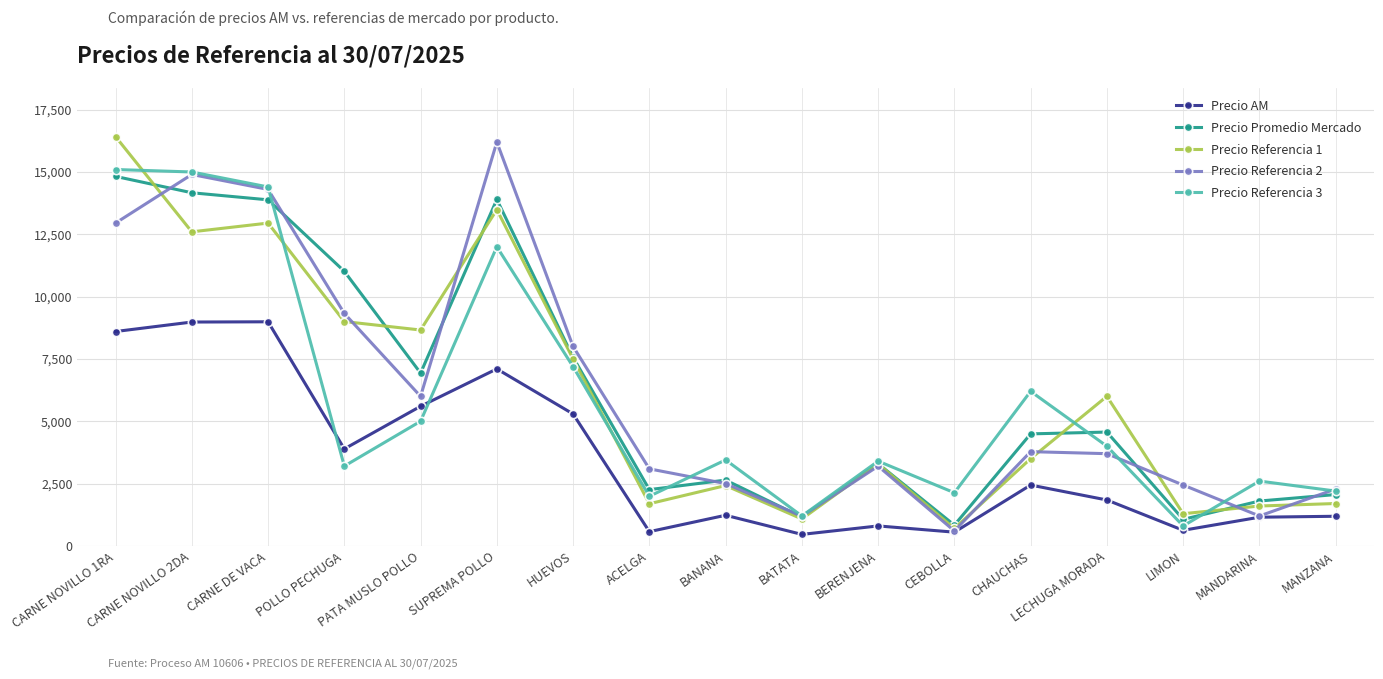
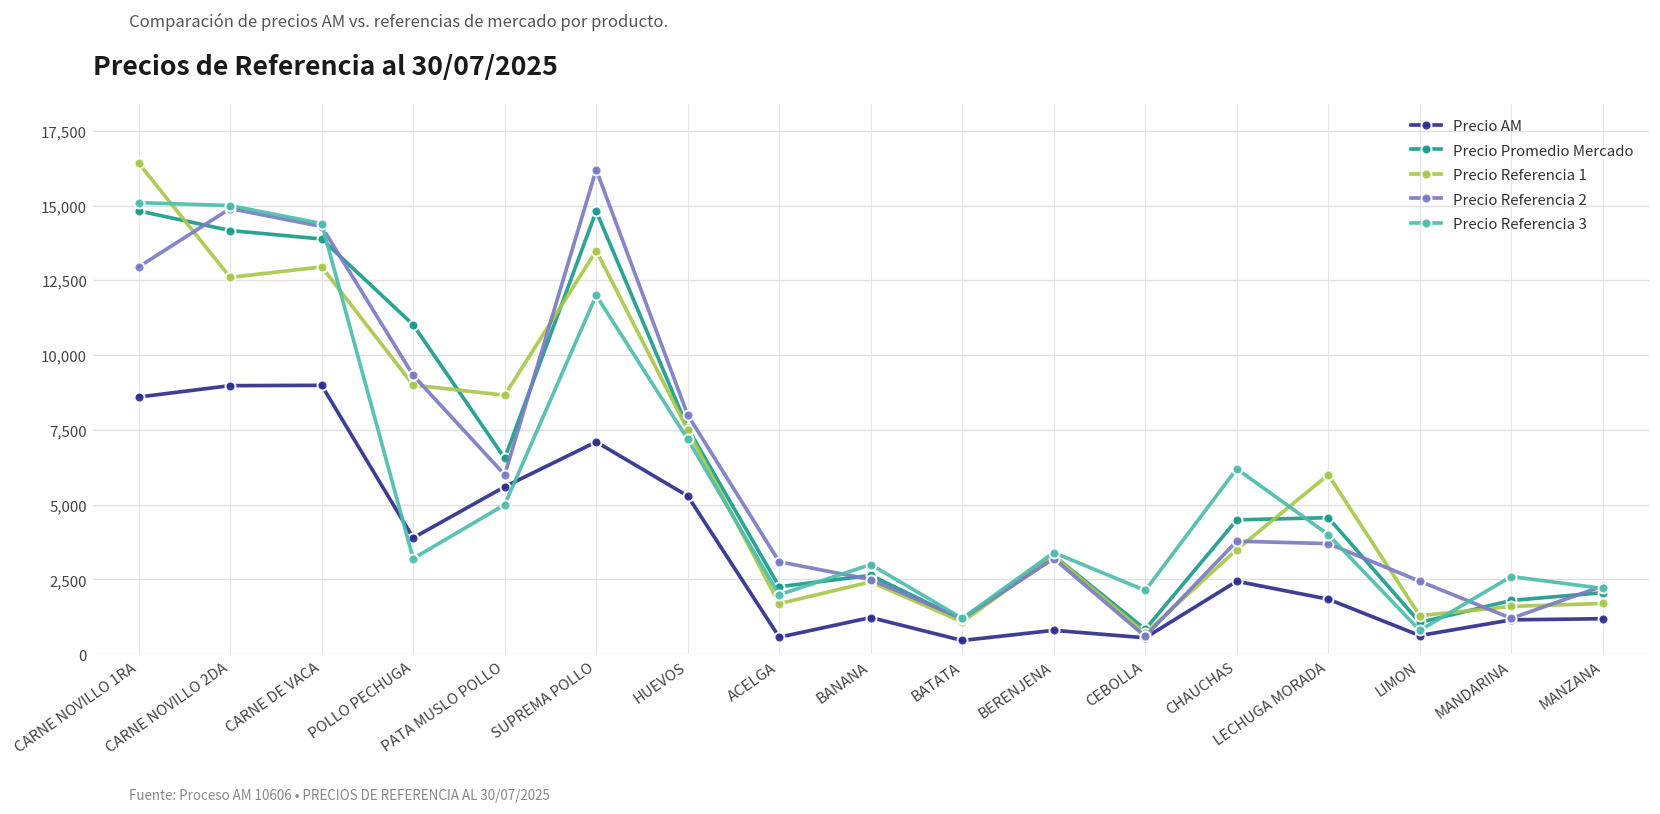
Precio Promedio Mercado, PATA MUSLO POLLO: 6,900 -> 6,600
Precio Promedio Mercado, SUPREMA POLLO: 13,900 -> 14,800
Precio Referencia 3, BANANA: 3,400 -> 3,000
